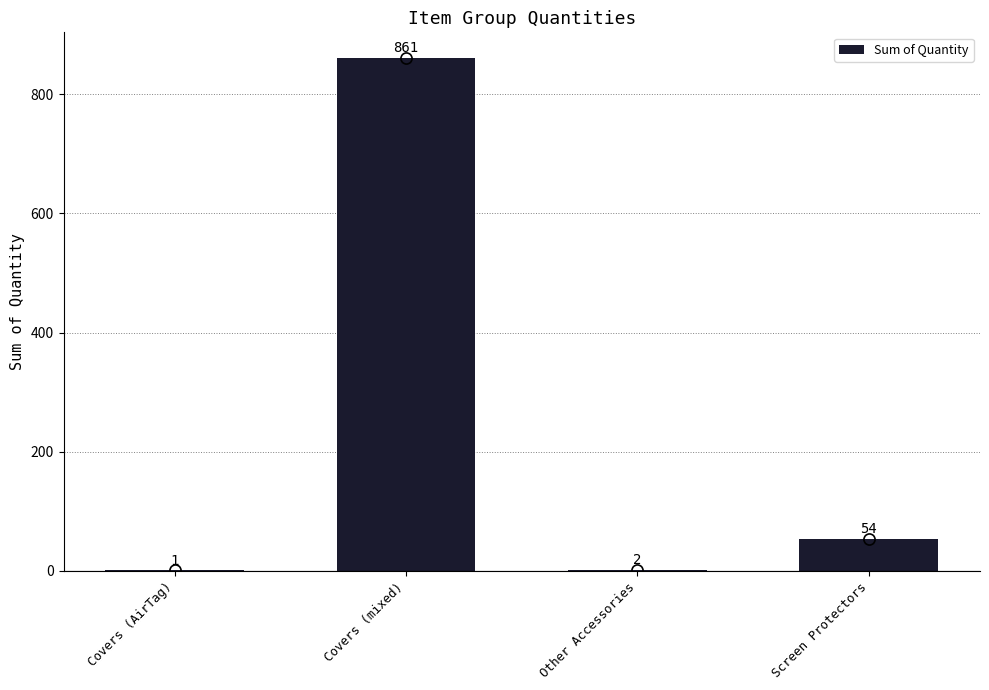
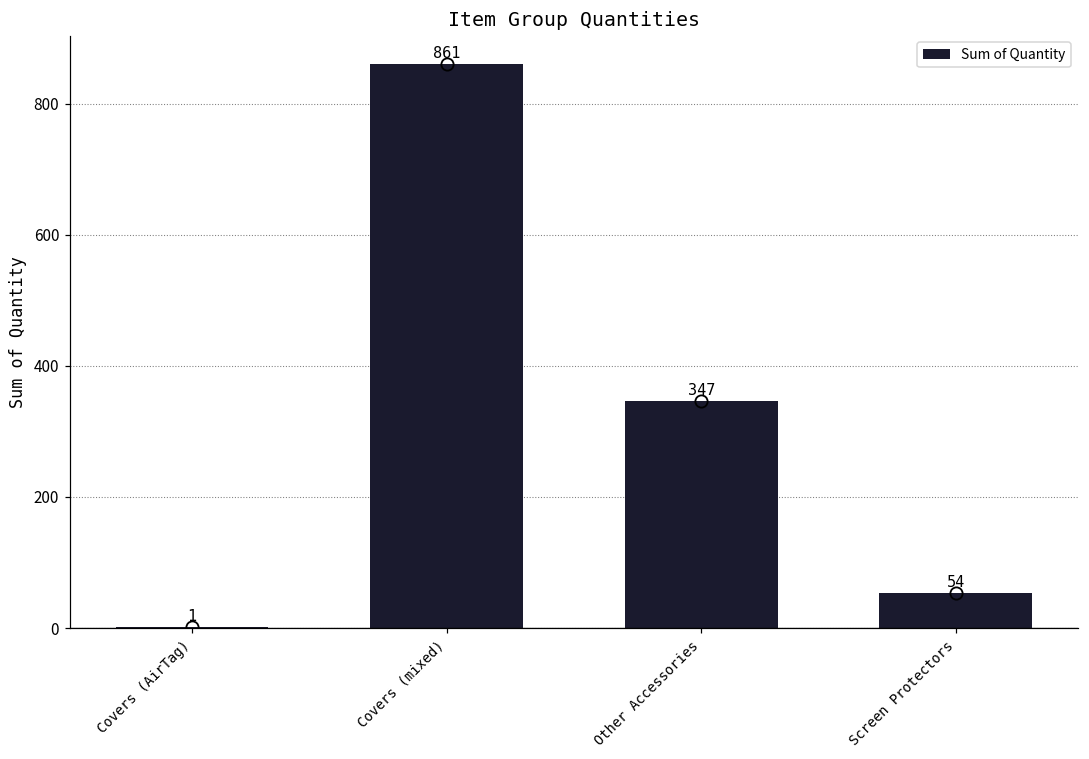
Other Accessories: 2 -> 347
